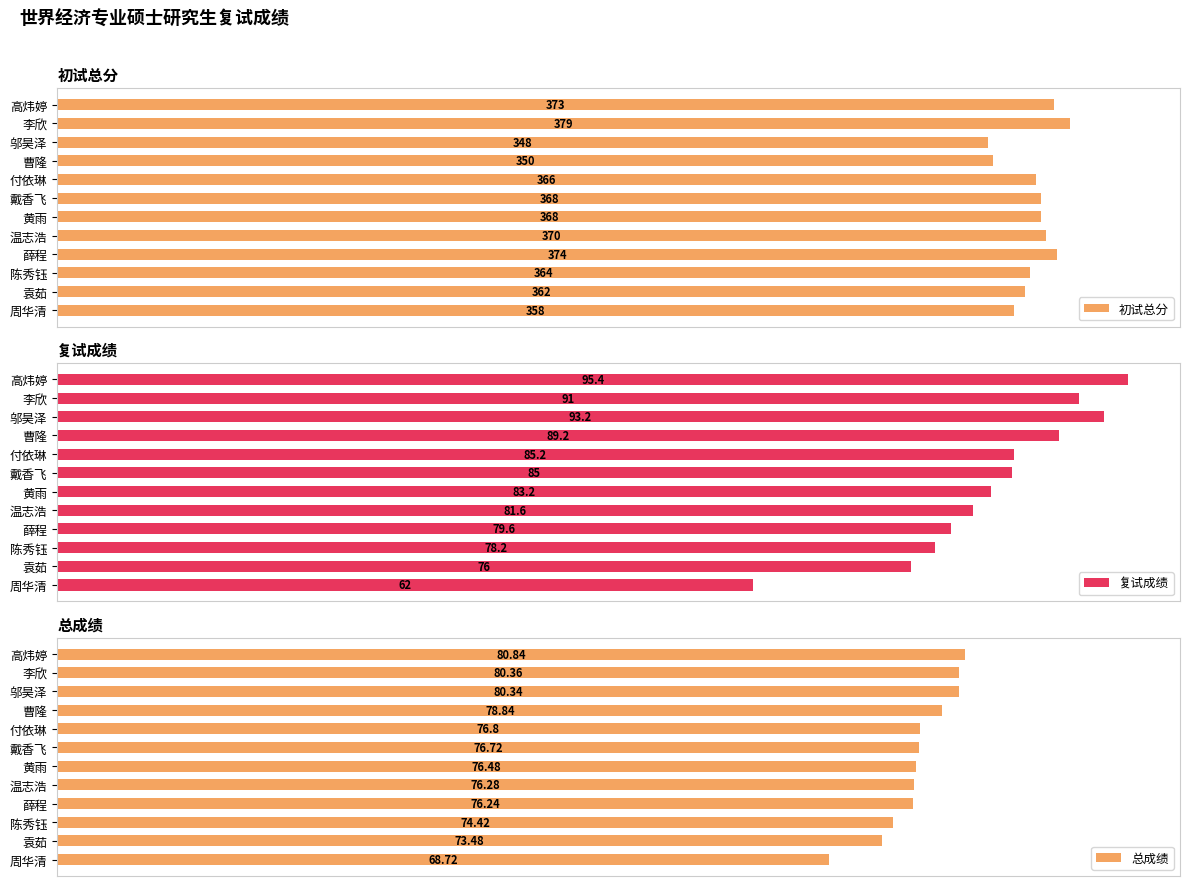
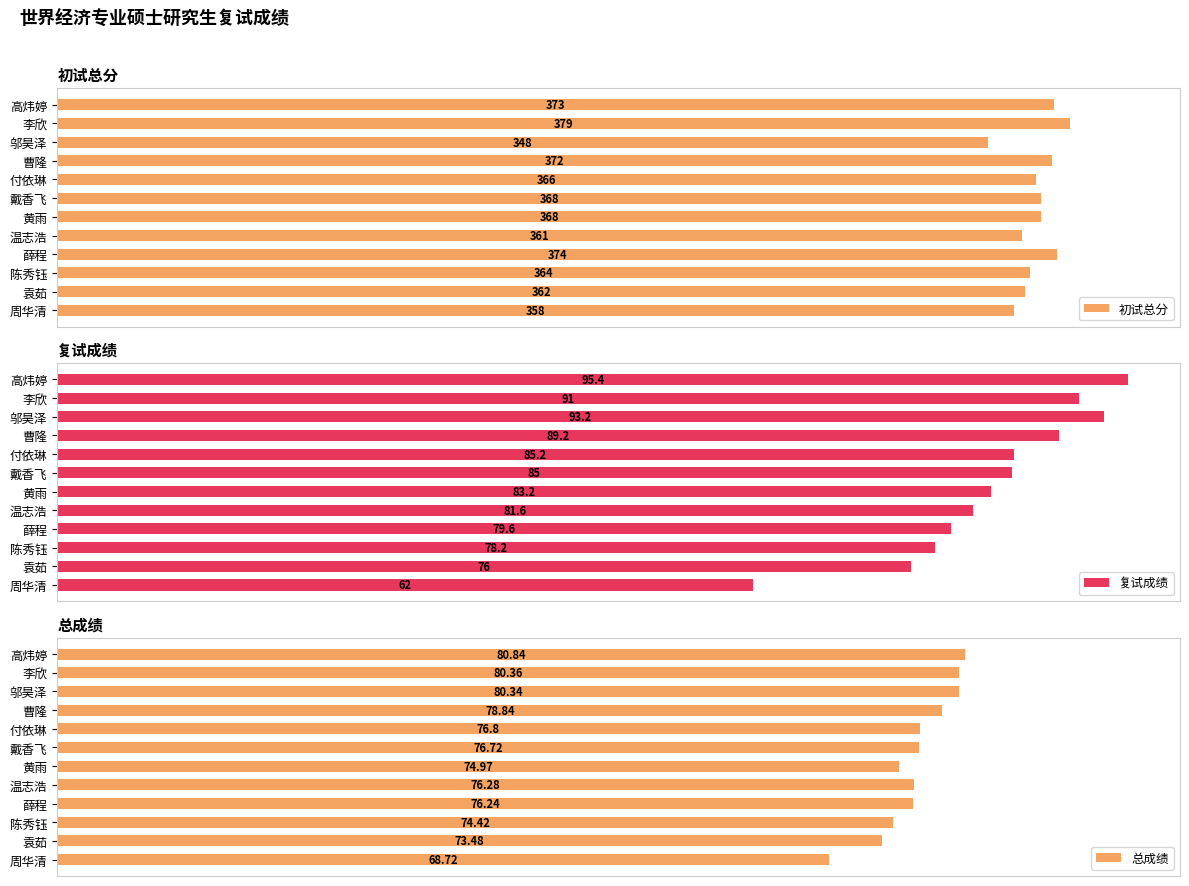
初试总分, 曹隆: 350 -> 372
初试总分, 温志浩: 370 -> 361
总成绩, 黄雨: 76.48 -> 74.97
